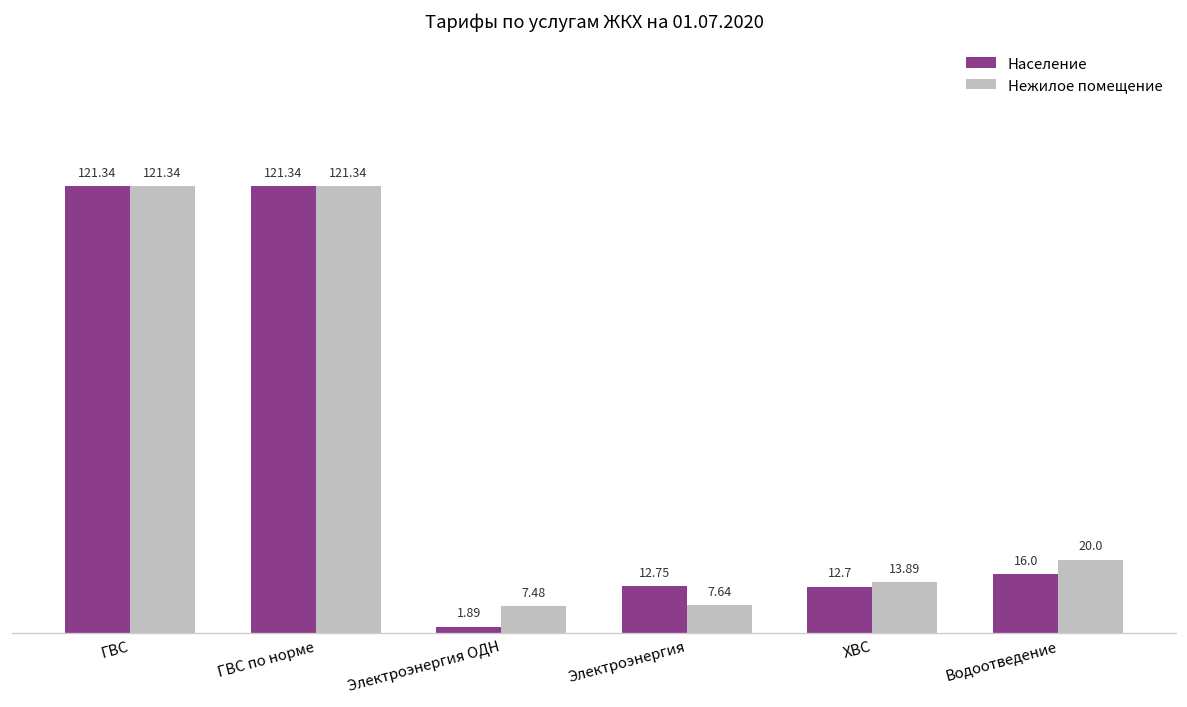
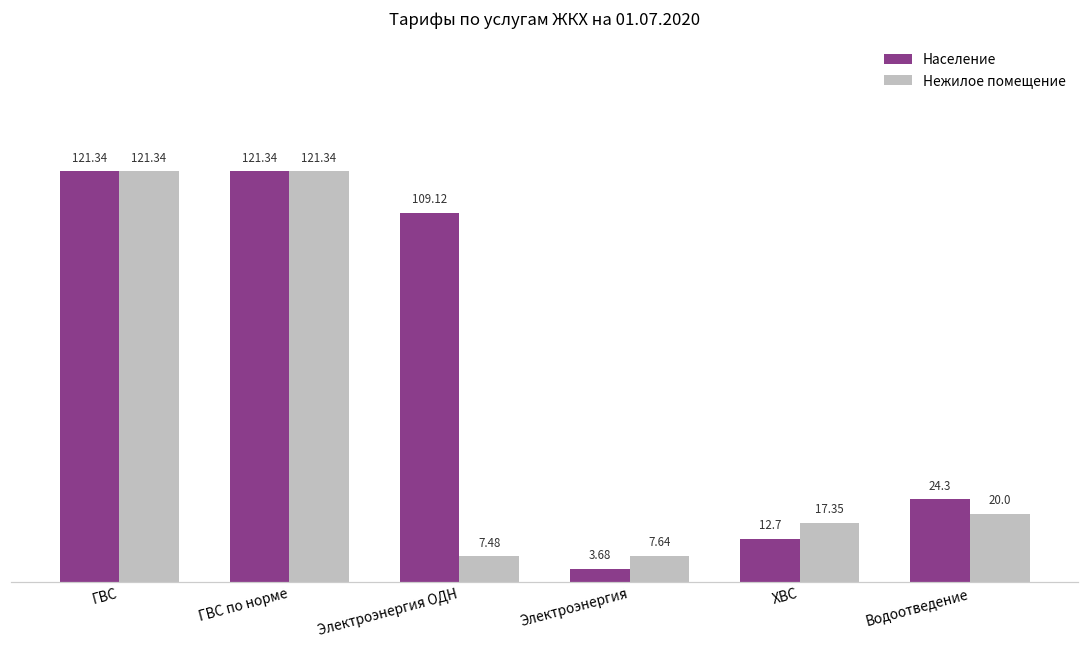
Население, Электроэнергия ОДН: 1.89 -> 109.12
Население, Электроэнергия: 12.75 -> 3.68
Нежилое помещение, ХВС: 13.89 -> 17.35
Население, Водоотведение: 16.0 -> 24.3
